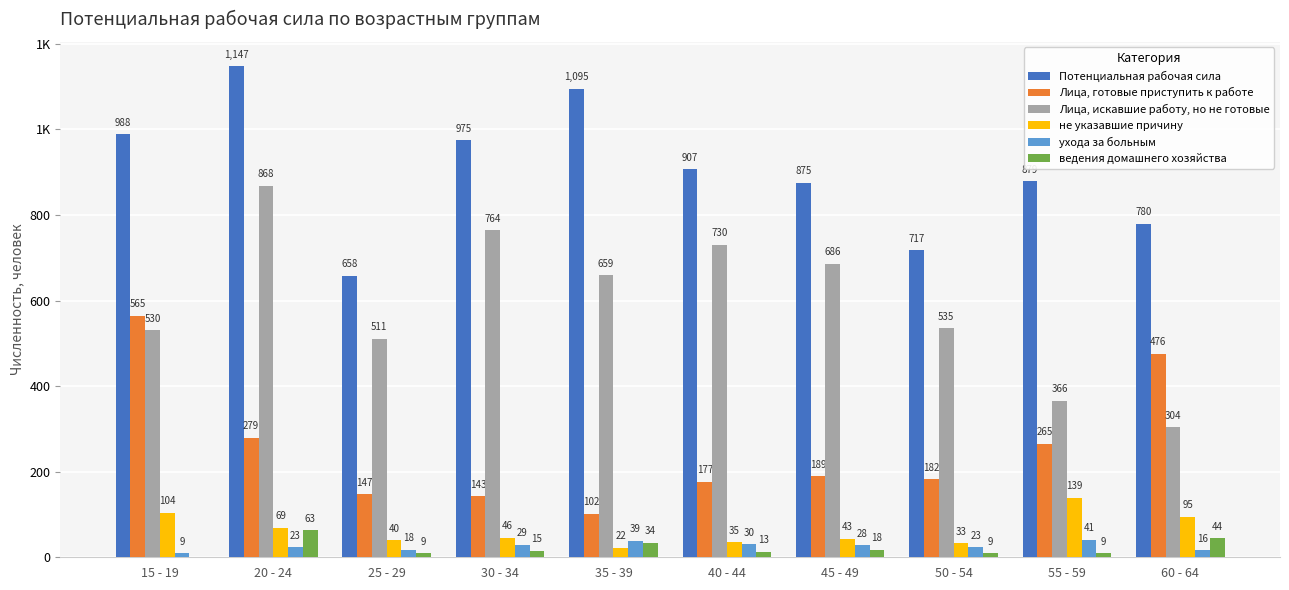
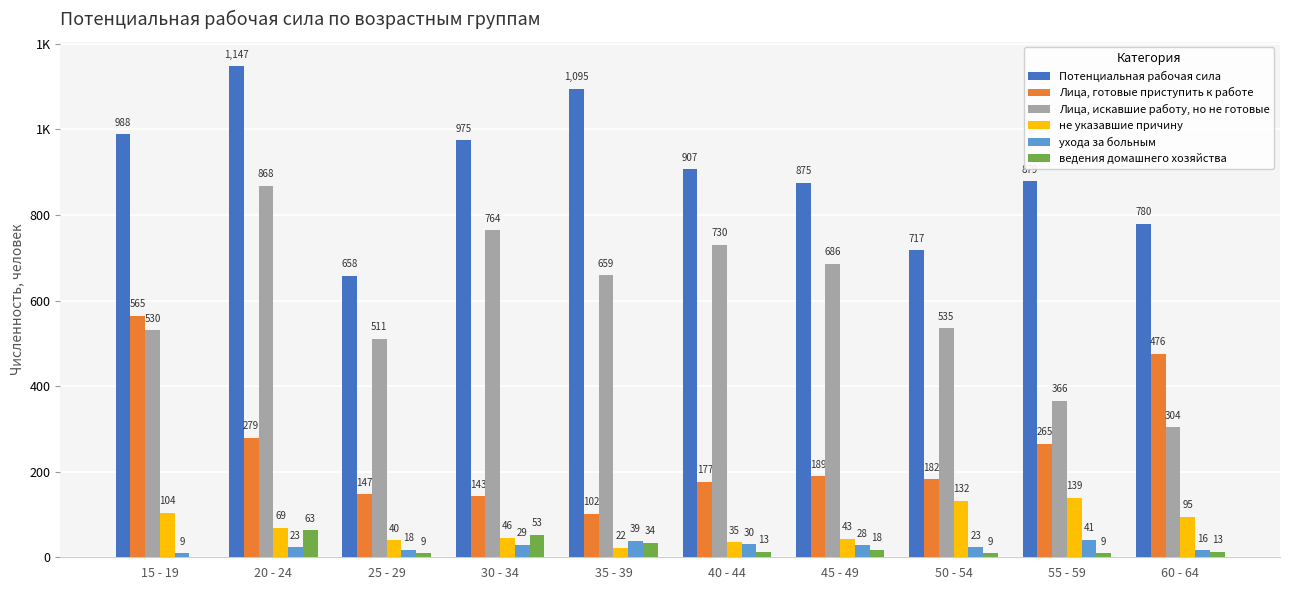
ведения домашнего хозяйства, 30 - 34: 15 -> 53
не указавшие причину, 50 - 54: 33 -> 132
ведения домашнего хозяйства, 60 - 64: 44 -> 13
